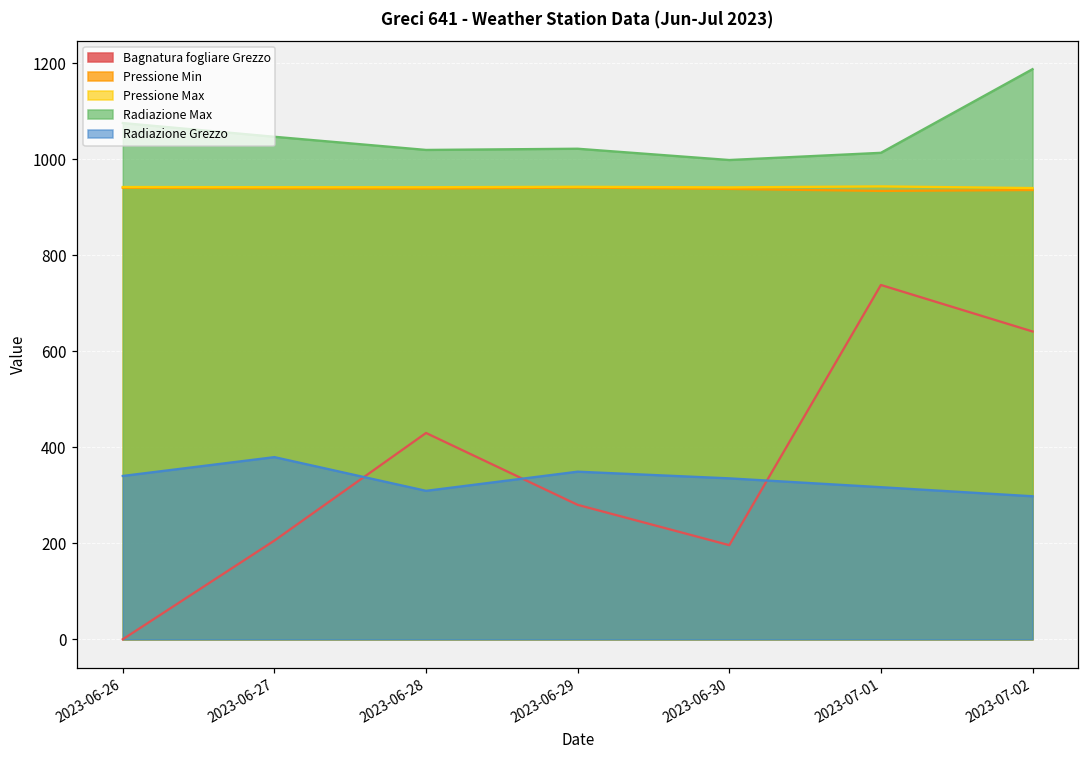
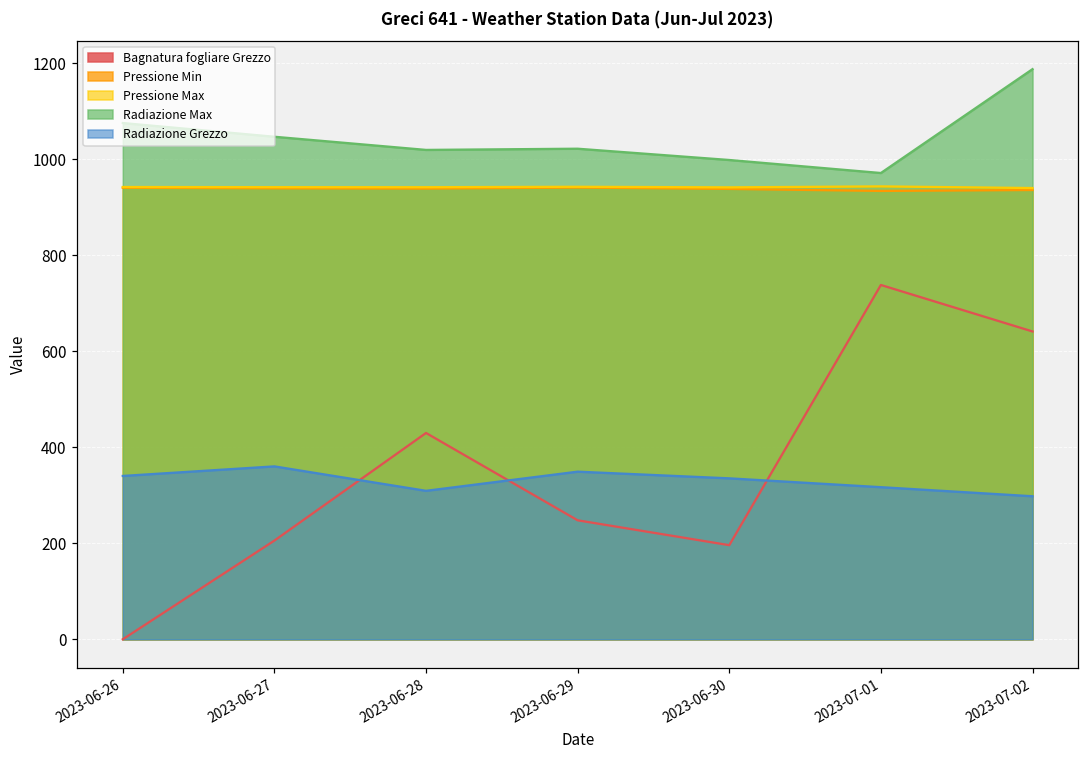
Radiazione Grezzo, 2023-06-27: 380 -> 360
Bagnatura fogliare Grezzo, 2023-06-29: 280 -> 250
Radiazione Max, 2023-07-01: 1010 -> 970
